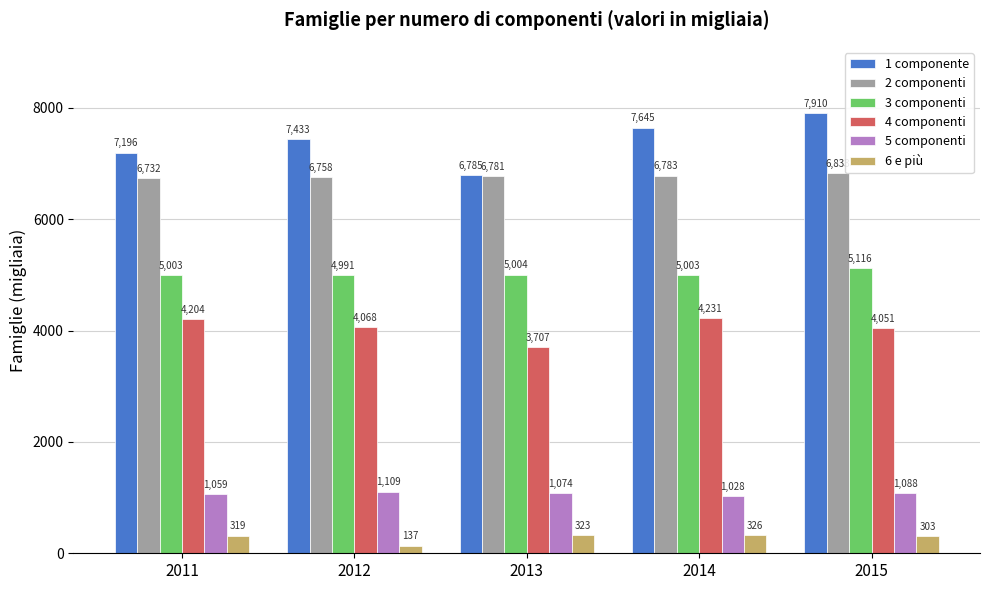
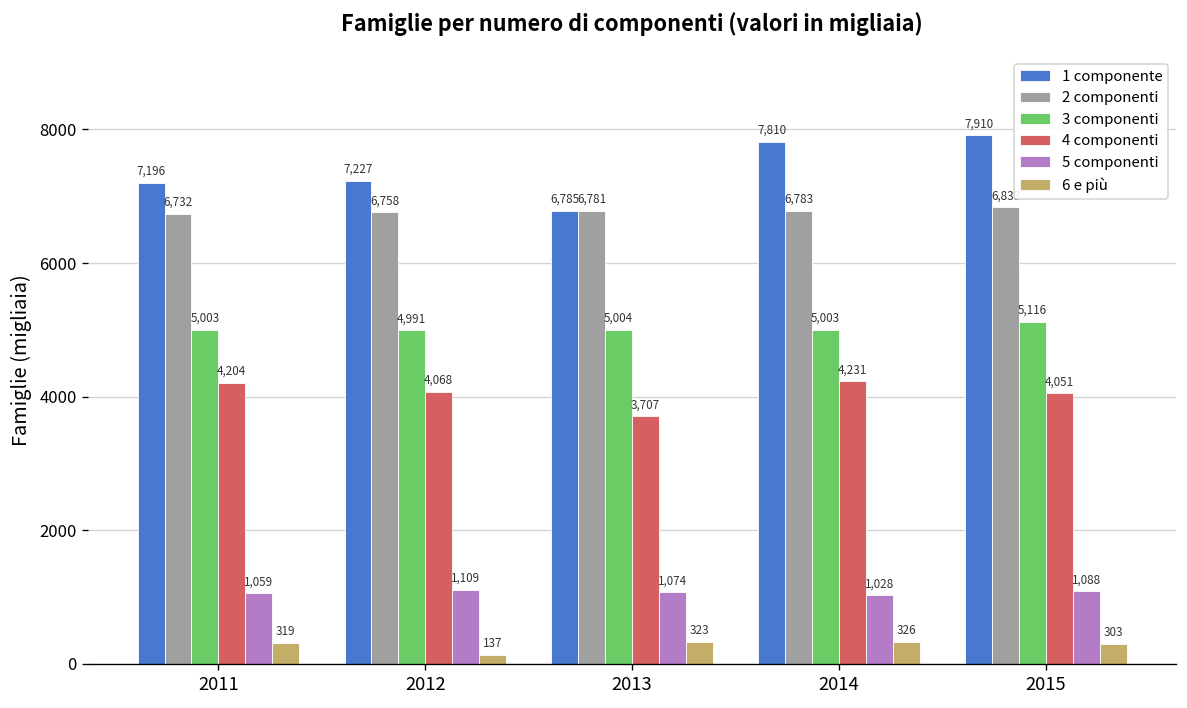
1 componente, 2012: 7,433 -> 7,227
1 componente, 2014: 7,645 -> 7,810
